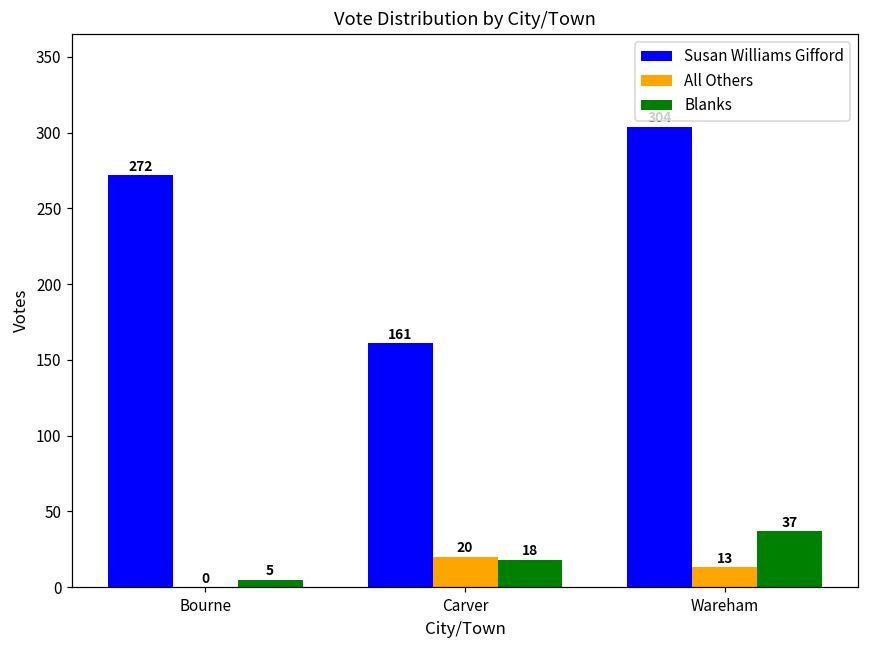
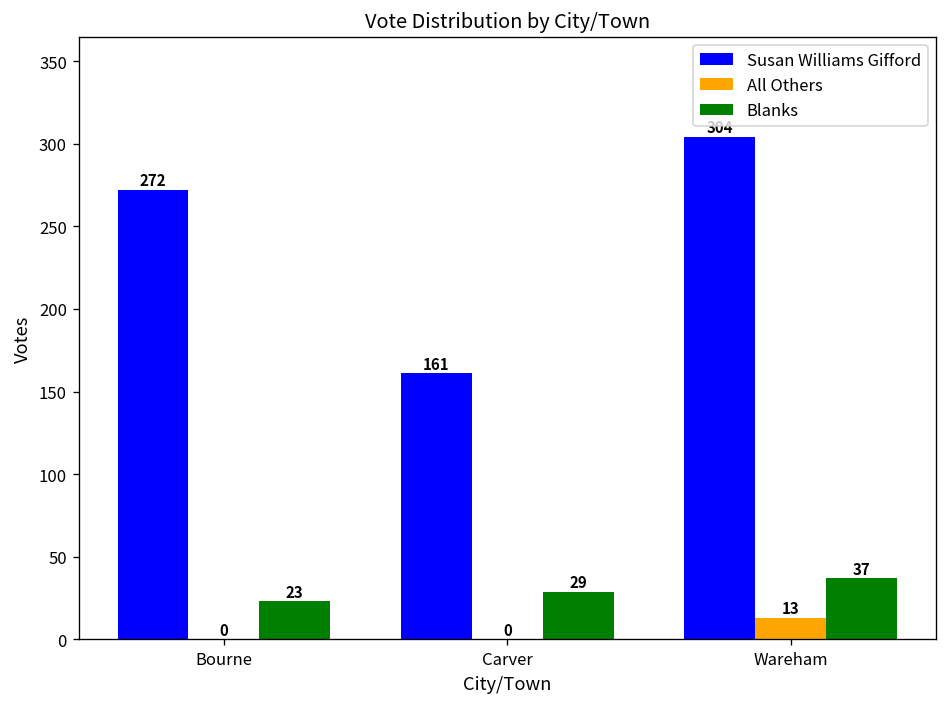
Blanks, Bourne: 5 -> 23
All Others, Carver: 20 -> 0
Blanks, Carver: 18 -> 29
